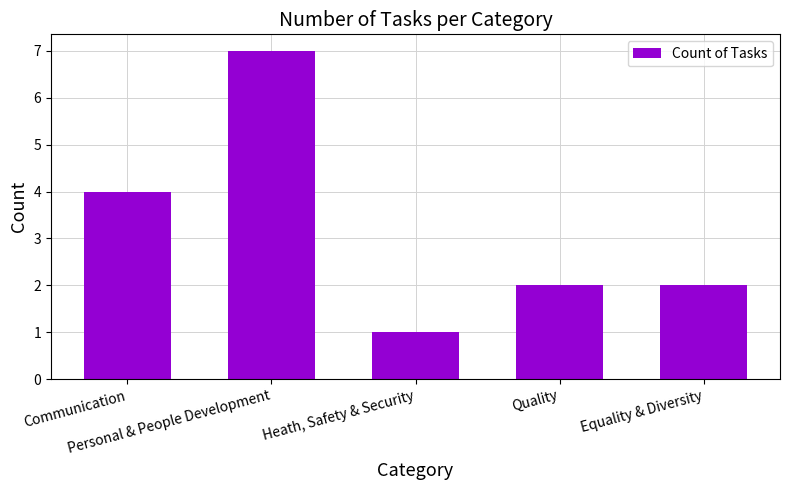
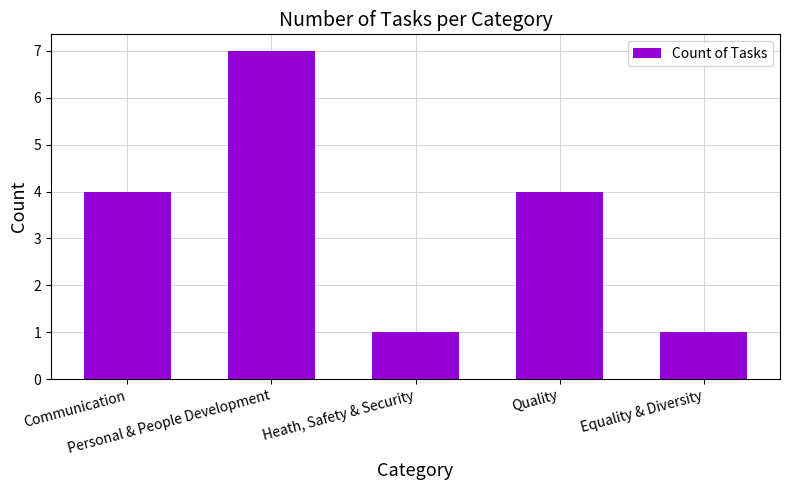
Quality: 2 -> 4
Equality & Diversity: 2 -> 1
